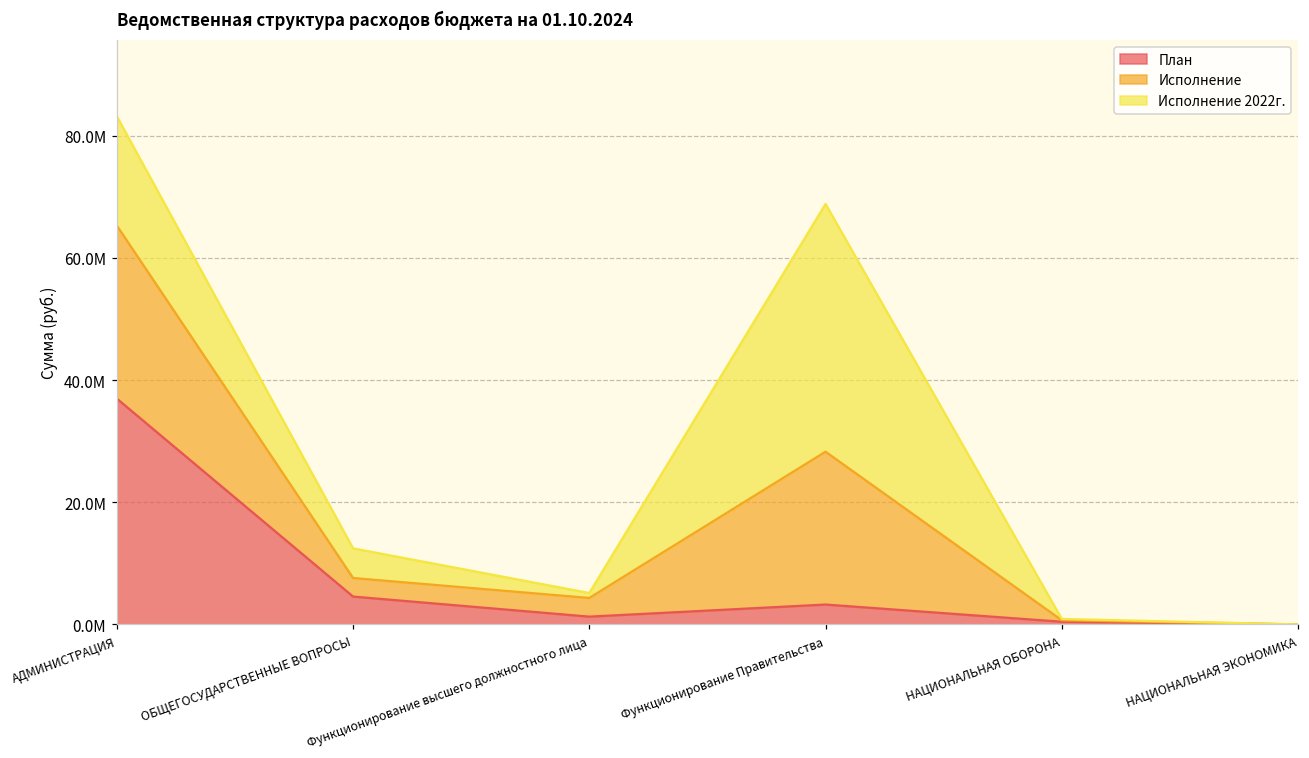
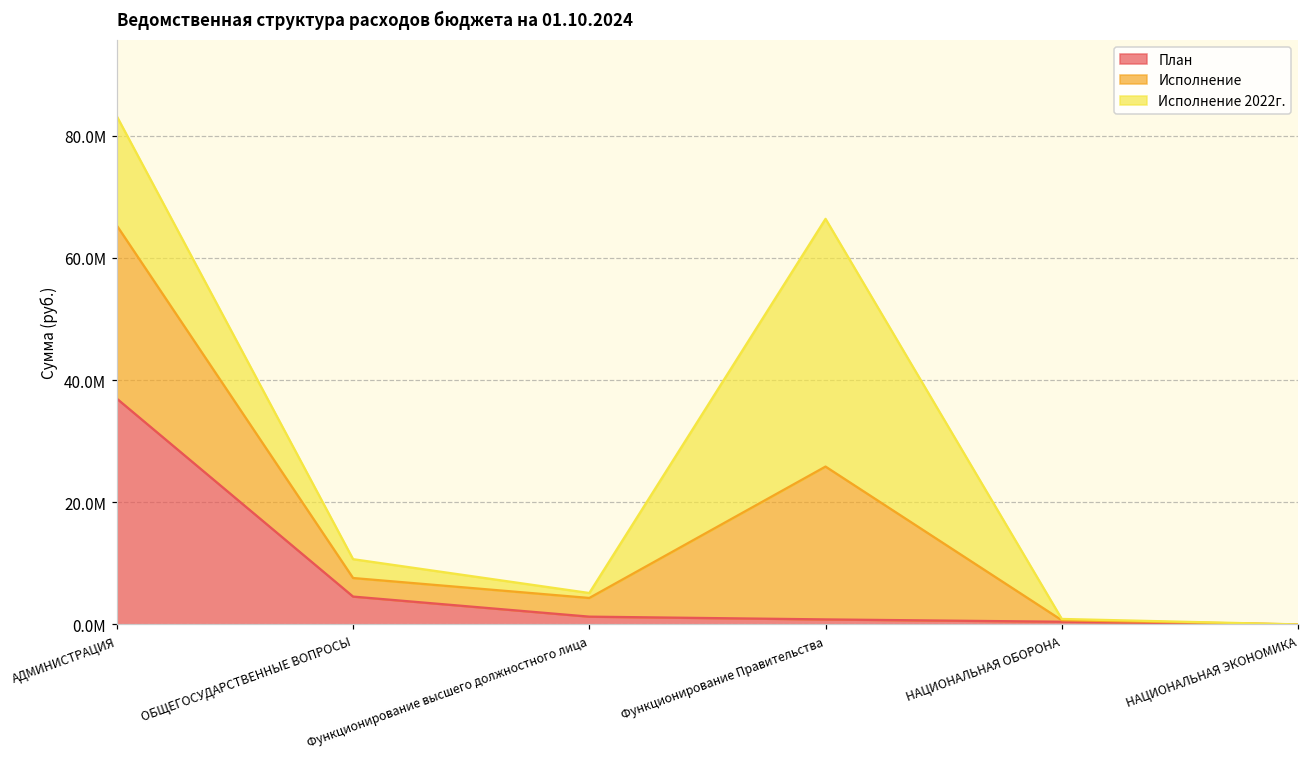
Исполнение 2022г., ОБЩЕГОСУДАРСТВЕННЫЕ ВОПРОСЫ: 5000000 -> 3000000
План, Функционирование Правительства: 3000000 -> 1000000
